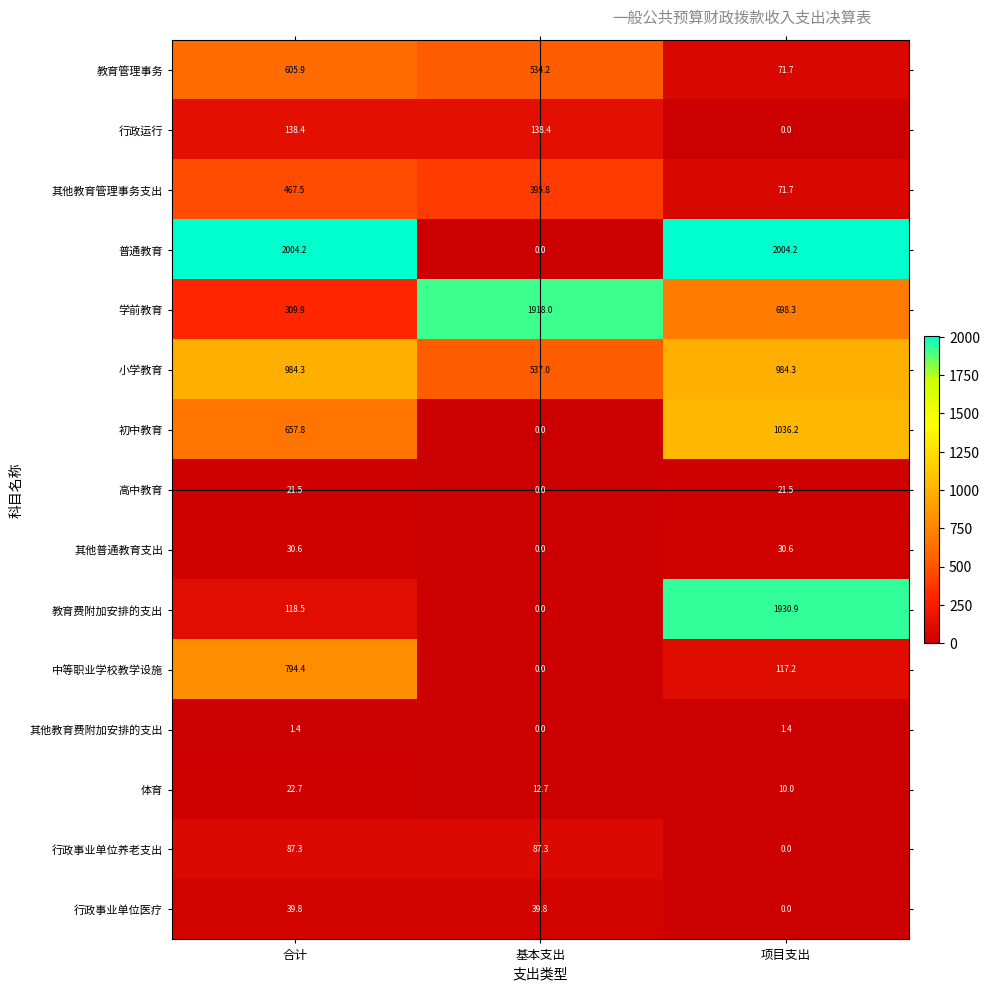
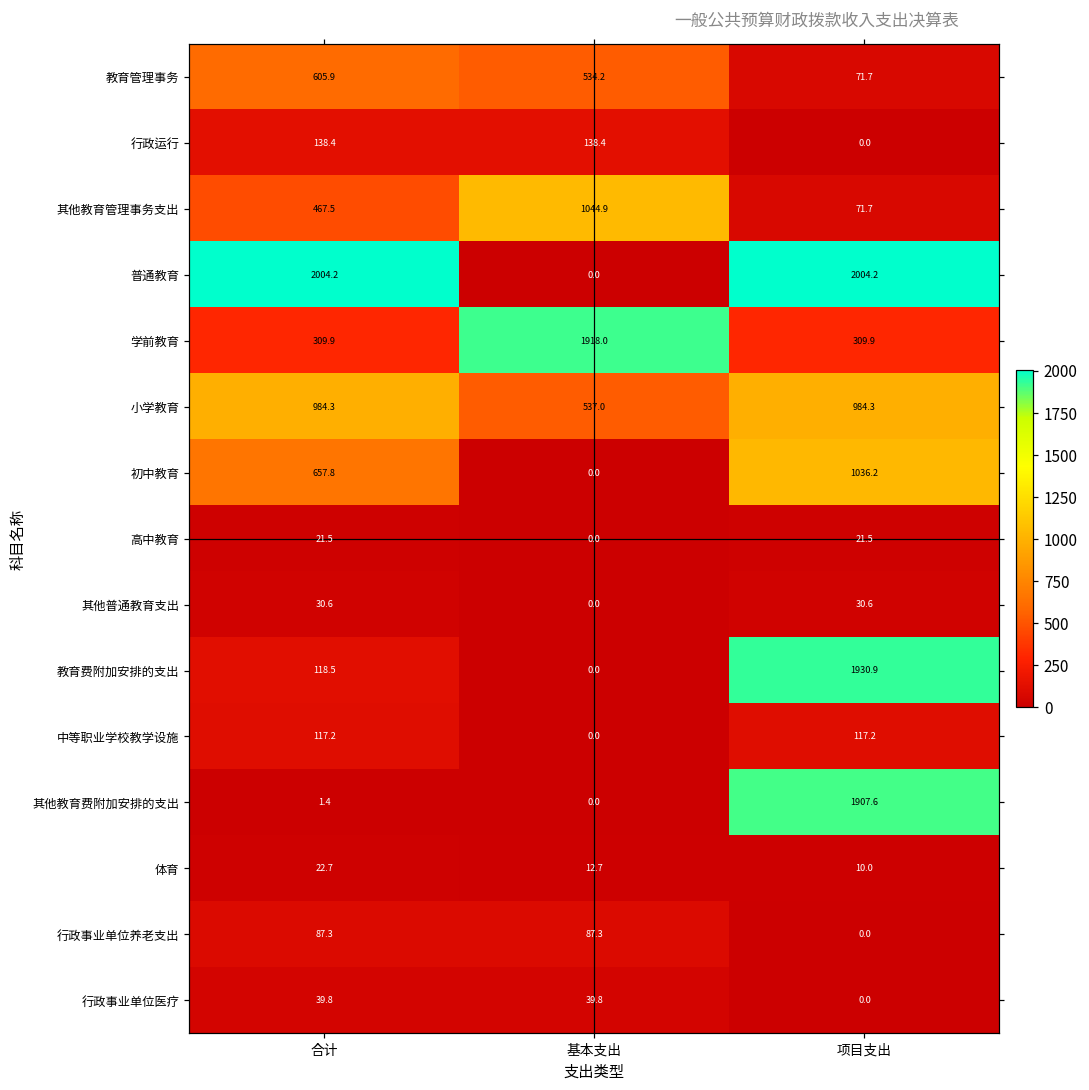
其他教育管理事务支出, 基本支出: 395.8 -> 1044.9
学前教育, 项目支出: 698.3 -> 309.9
中等职业学校教学设施, 合计: 794.4 -> 117.2
其他教育费附加安排的支出, 项目支出: 1.4 -> 1907.6
